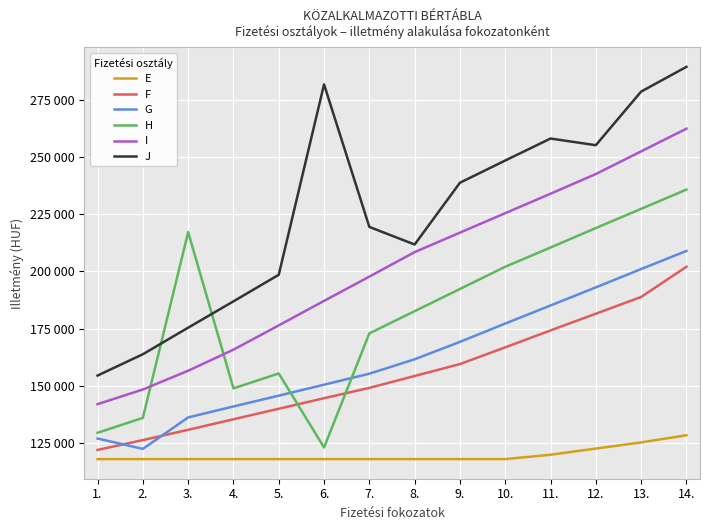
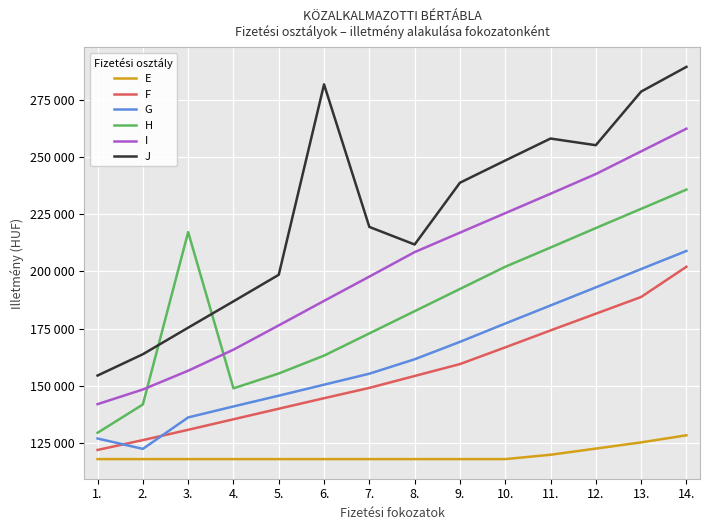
H, 2.: 136000 -> 142000
H, 6.: 123000 -> 163000
